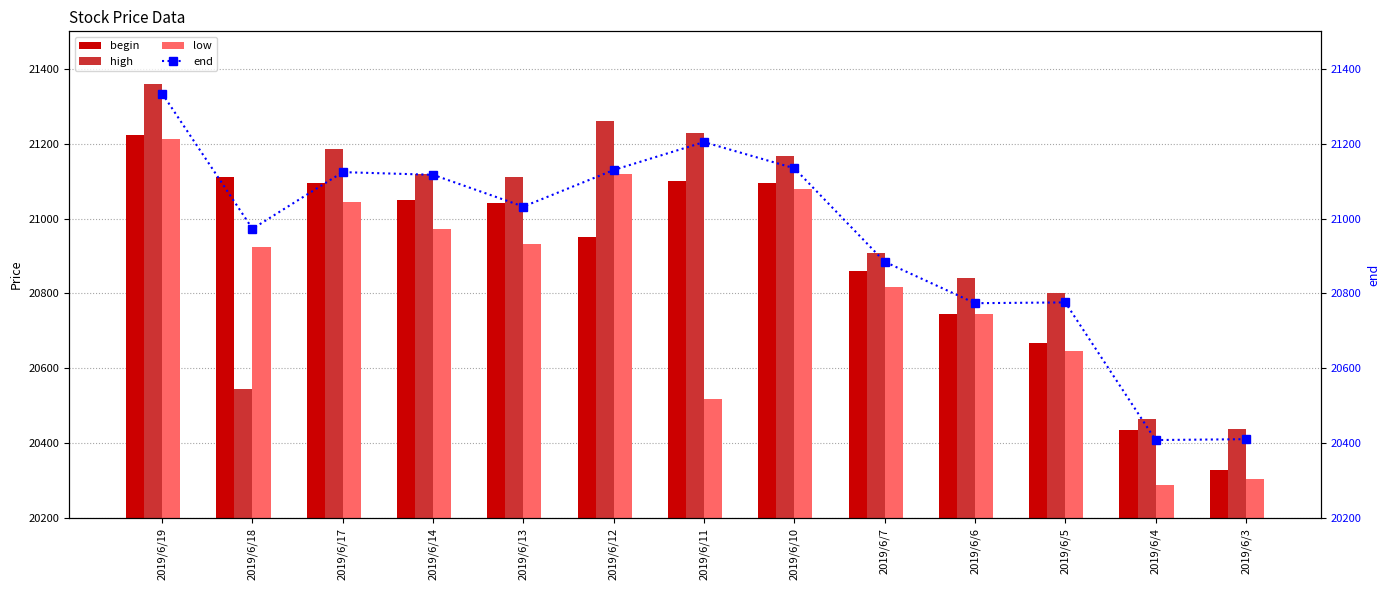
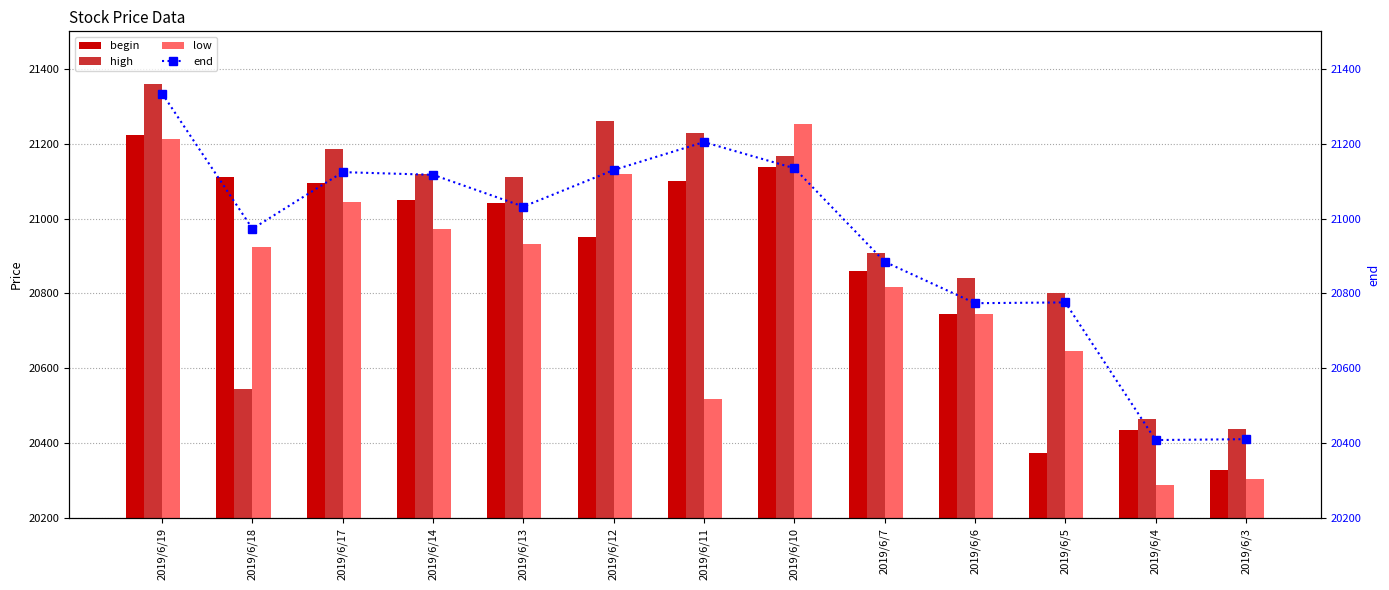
begin, 2019/6/10: 21100 -> 21140
low, 2019/6/10: 21080 -> 21250
begin, 2019/6/5: 20670 -> 20370
